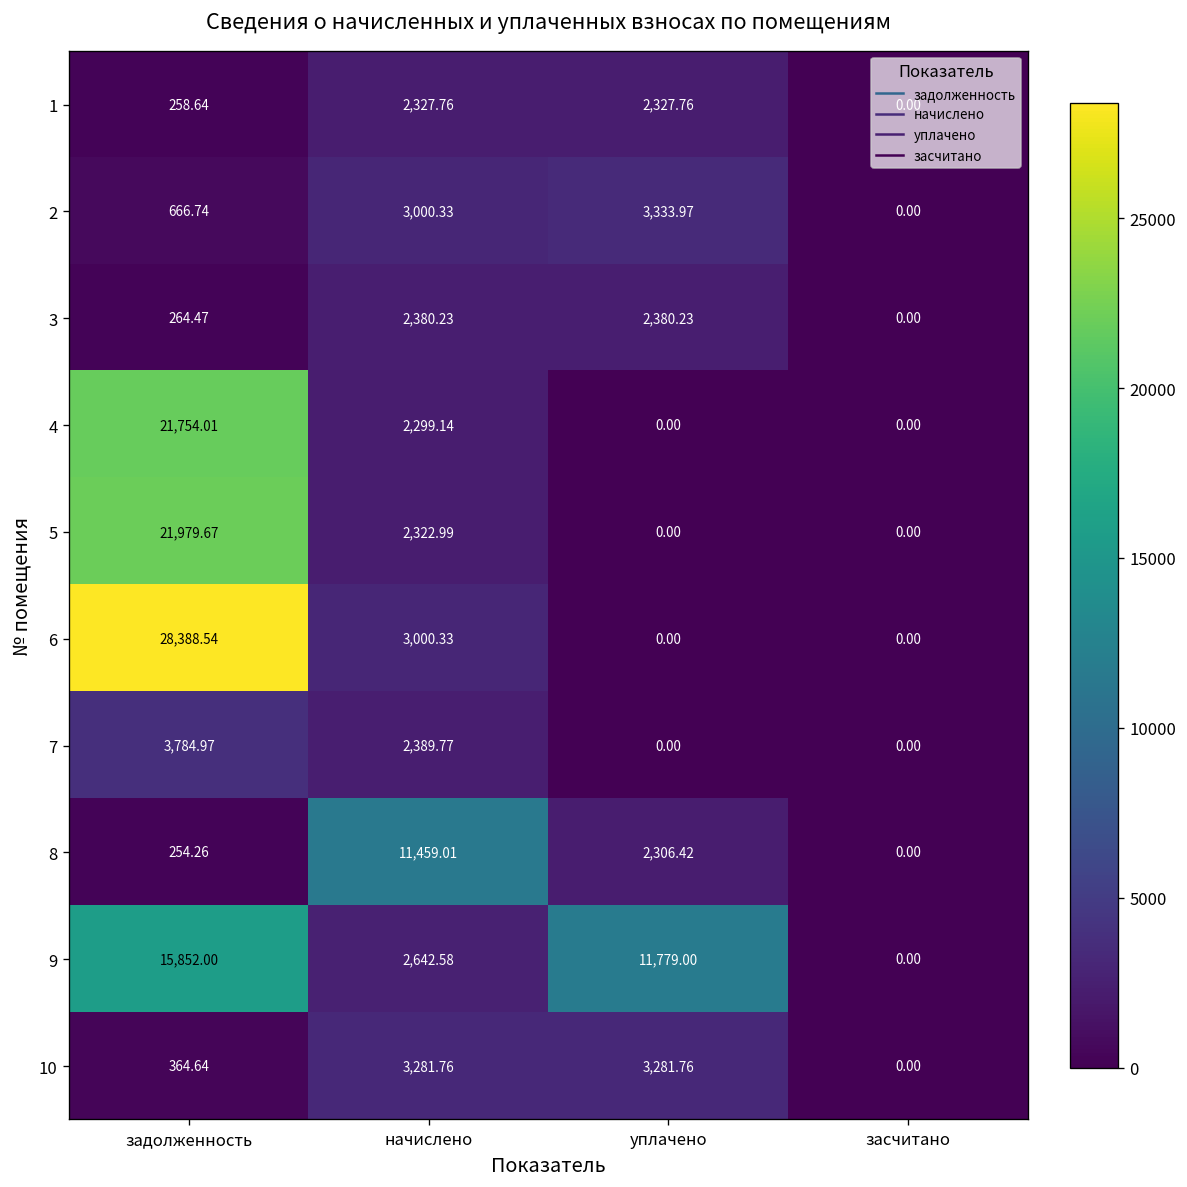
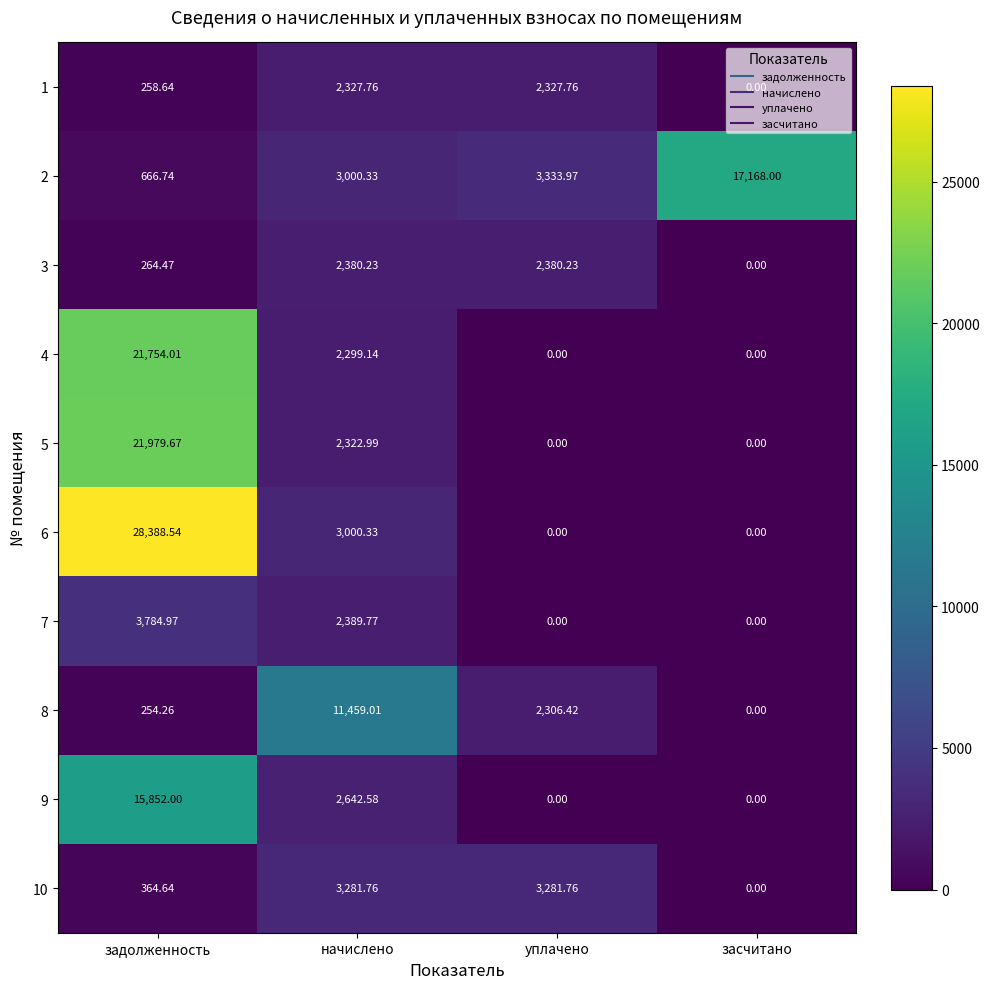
2, засчитано: 0.00 -> 17,168.00
9, уплачено: 11,779.00 -> 0.00
